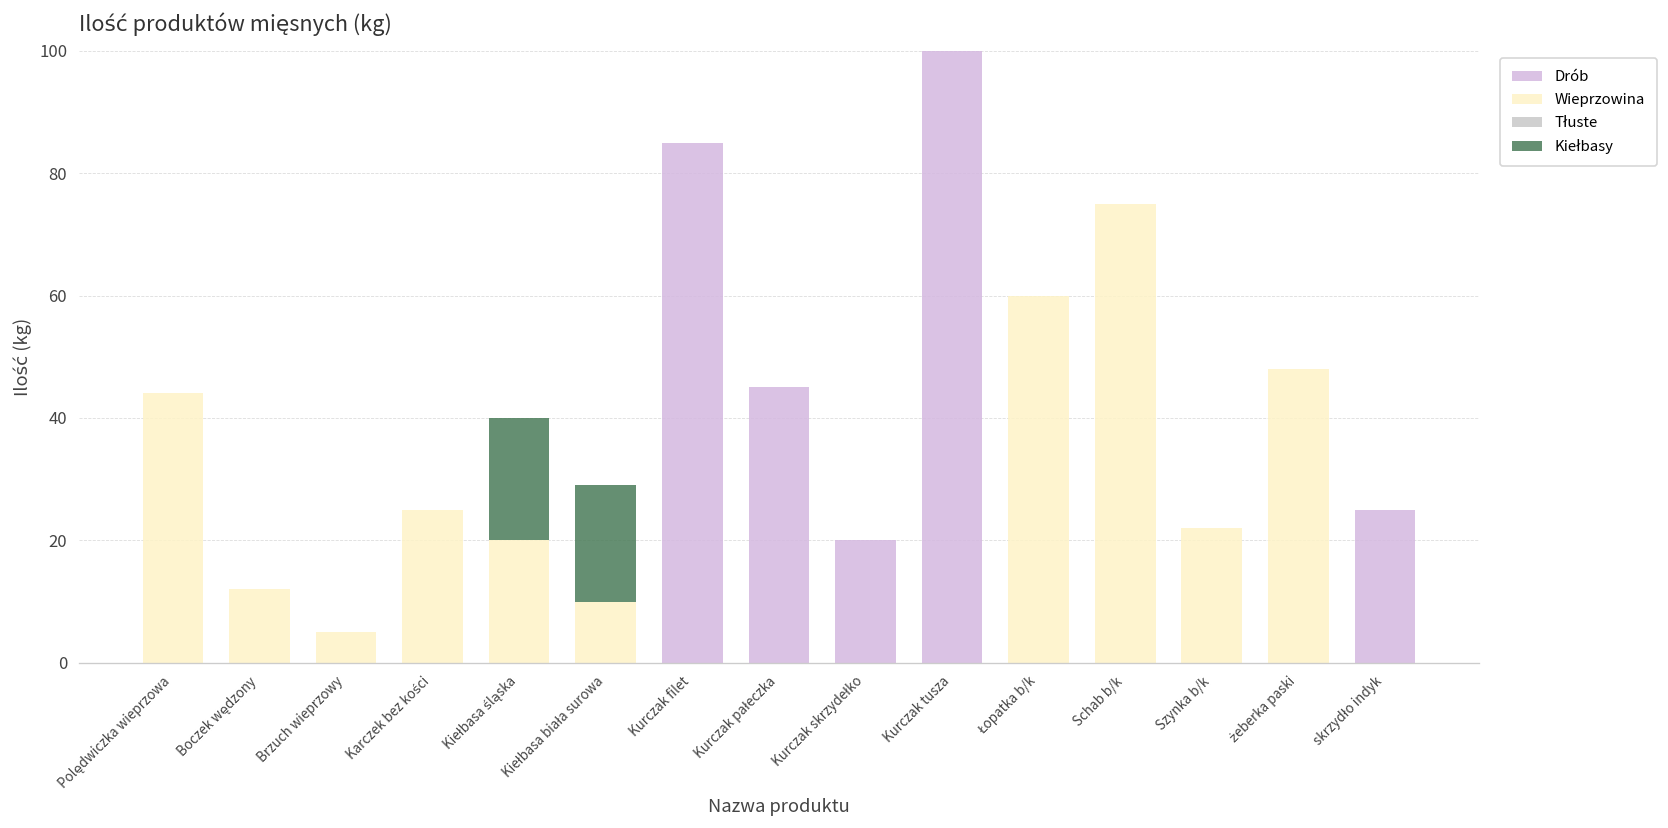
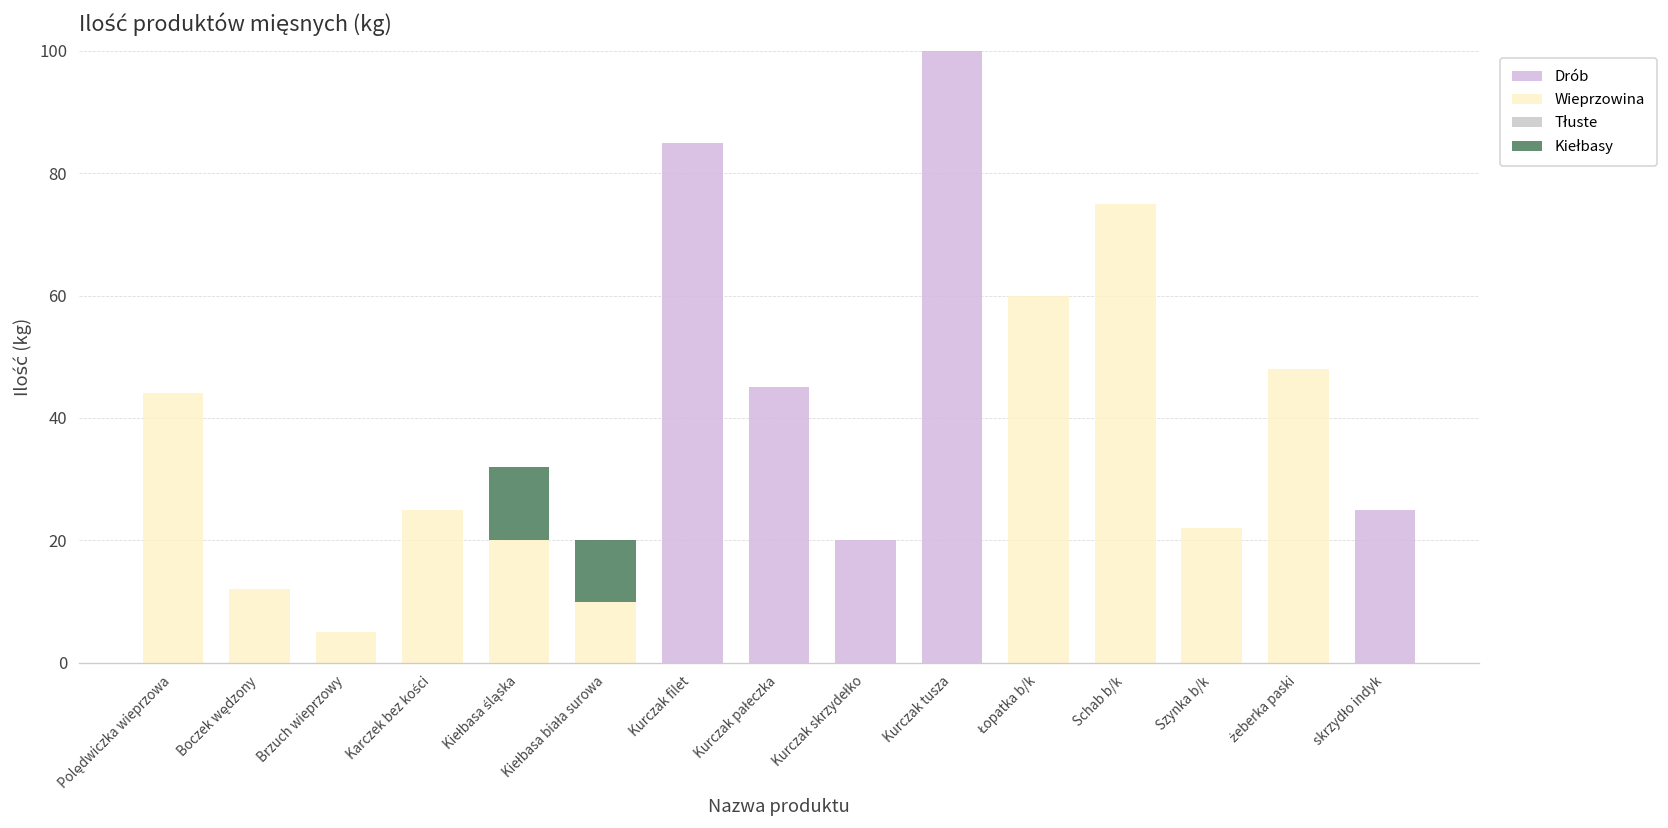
Kiełbasy, Kiełbasa śląska: 20 -> 12
Kiełbasy, Kiełbasa biała surowa: 19 -> 10
